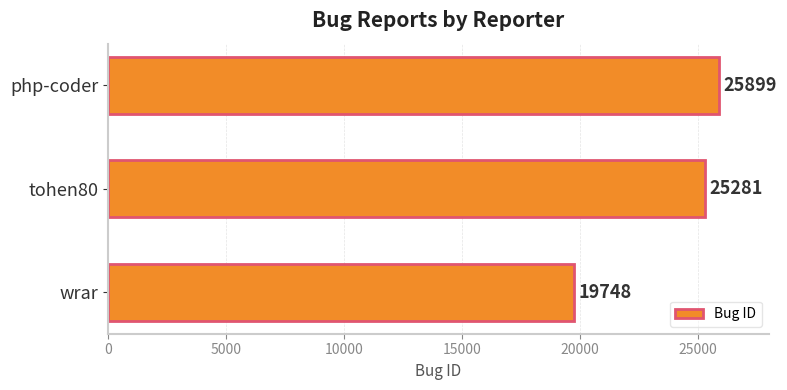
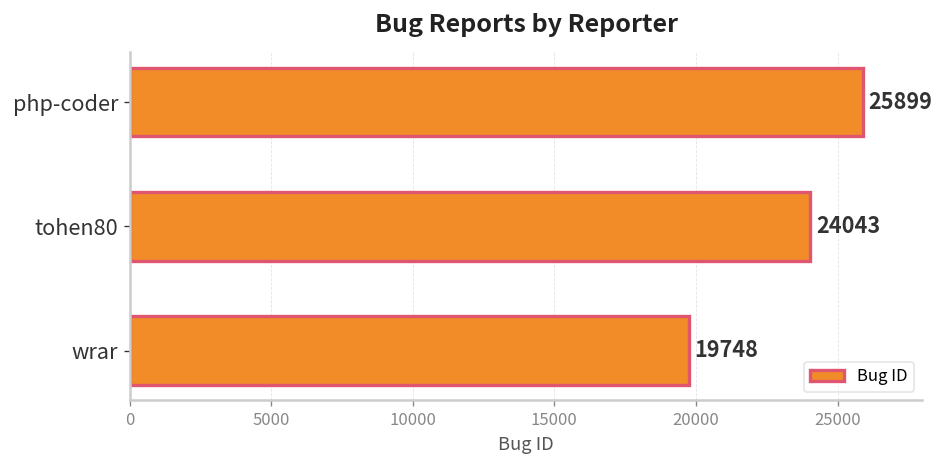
tohen80: 25281 -> 24043
